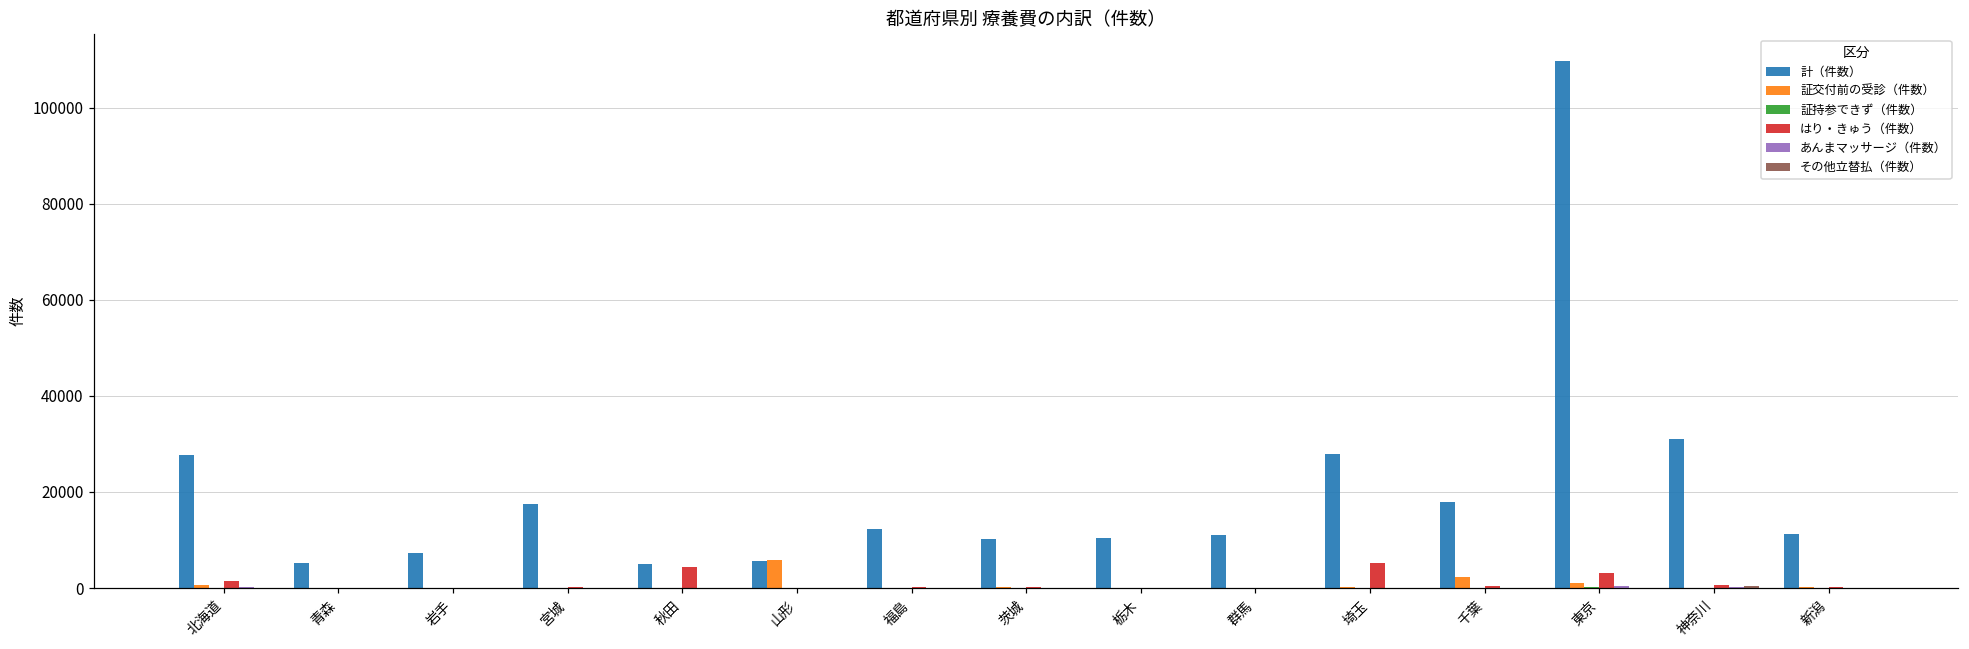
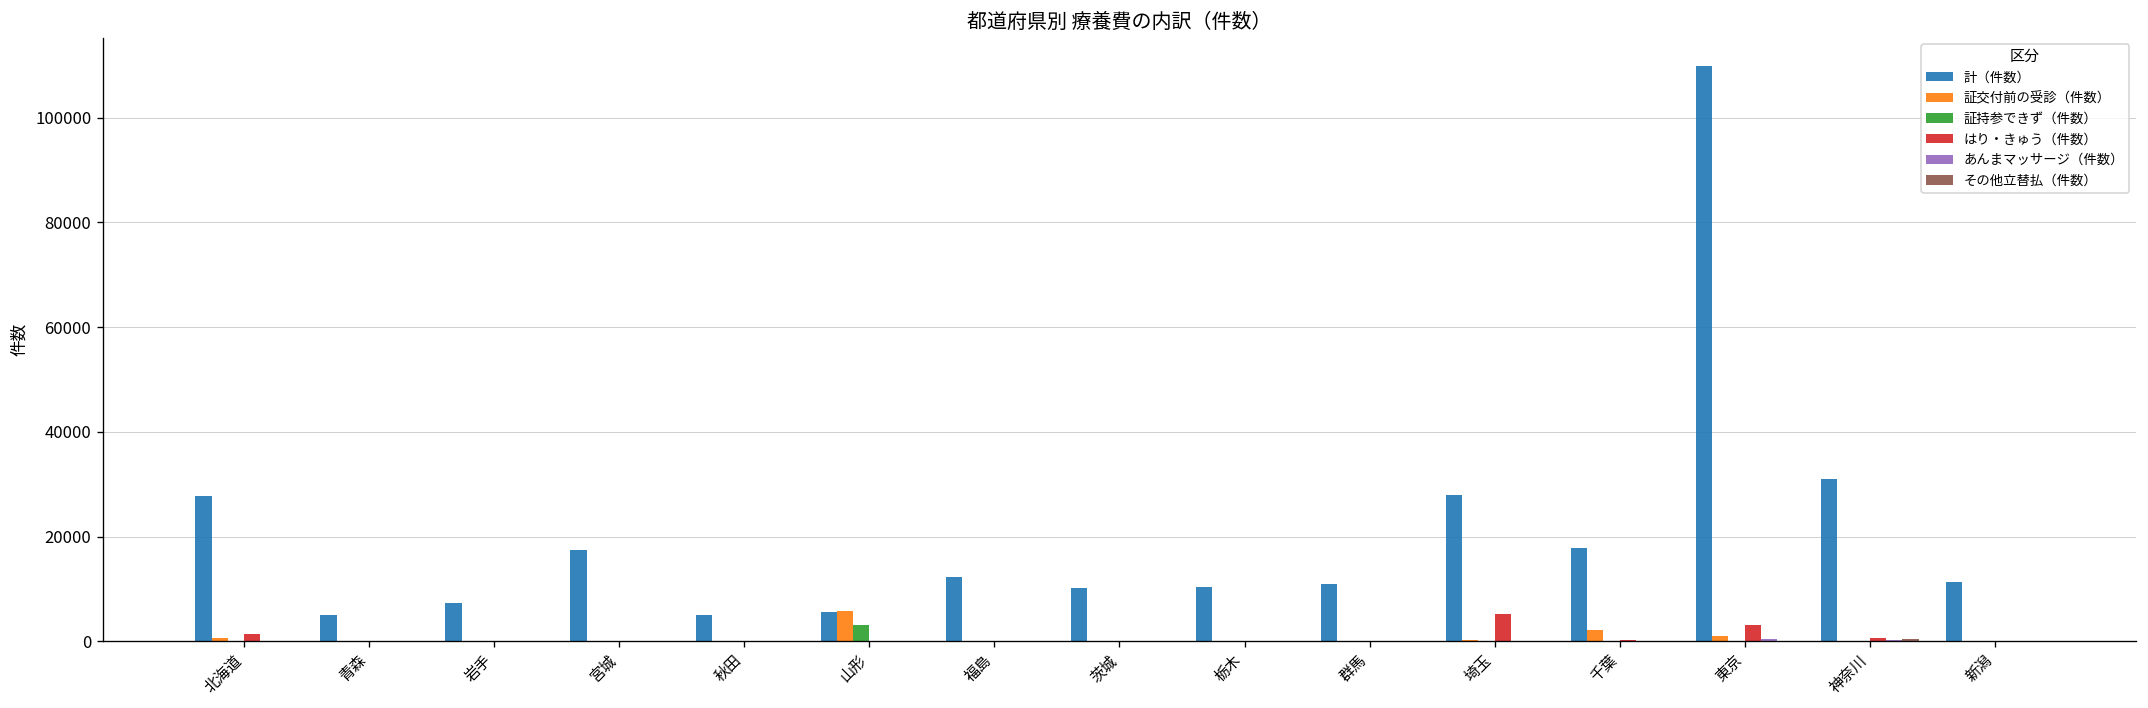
はり・きゅう（件数）, 秋田: 4000 -> 0
証持参できず（件数）, 山形: 0 -> 3000
